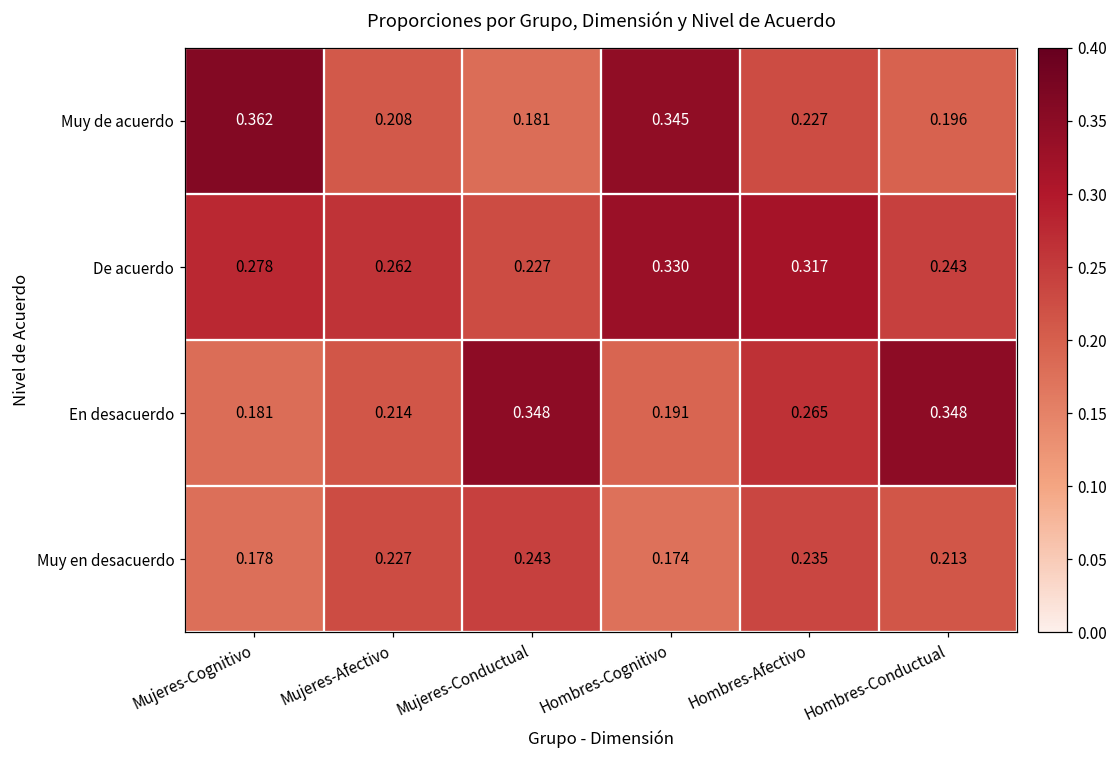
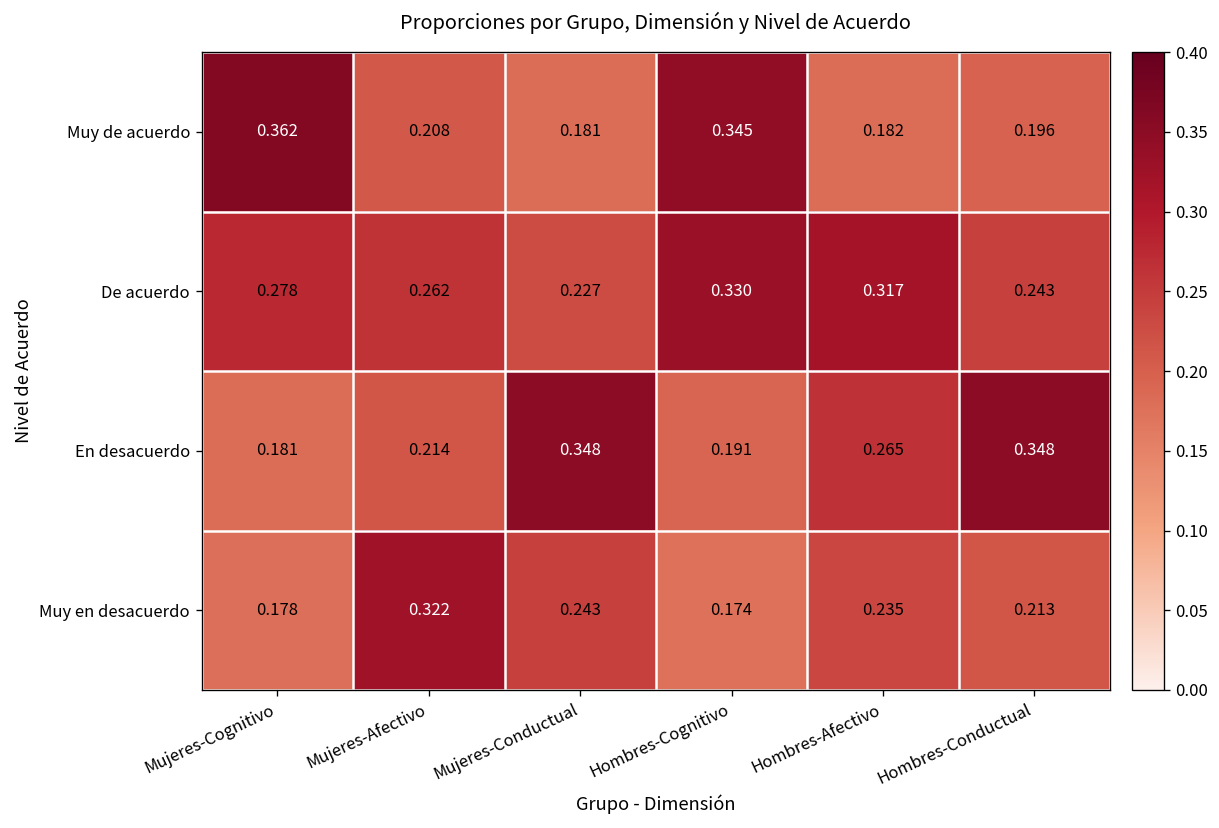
Muy de acuerdo, Hombres-Afectivo: 0.227 -> 0.182
Muy en desacuerdo, Mujeres-Afectivo: 0.227 -> 0.322
